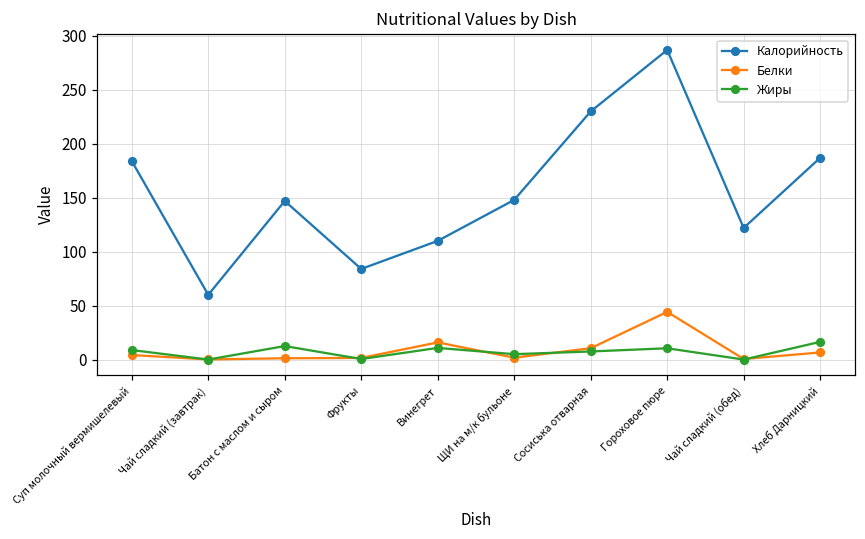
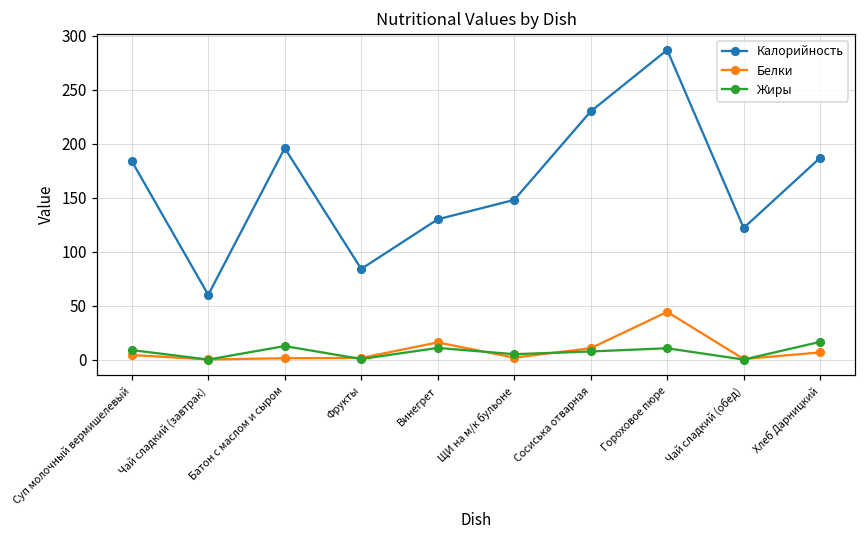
Калорийность, Батон с маслом и сыром: 150 -> 200
Калорийность, Винегрет: 110 -> 130
